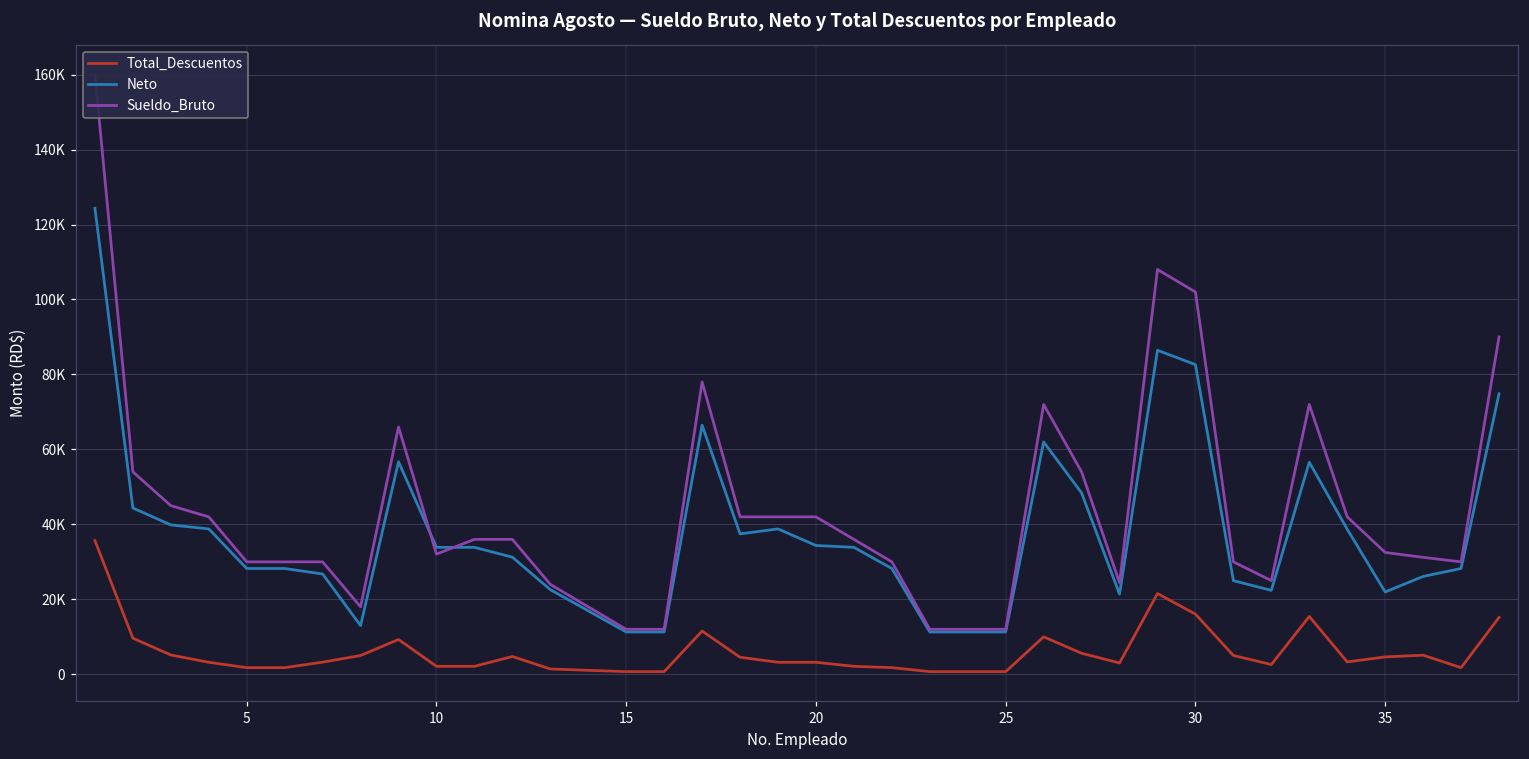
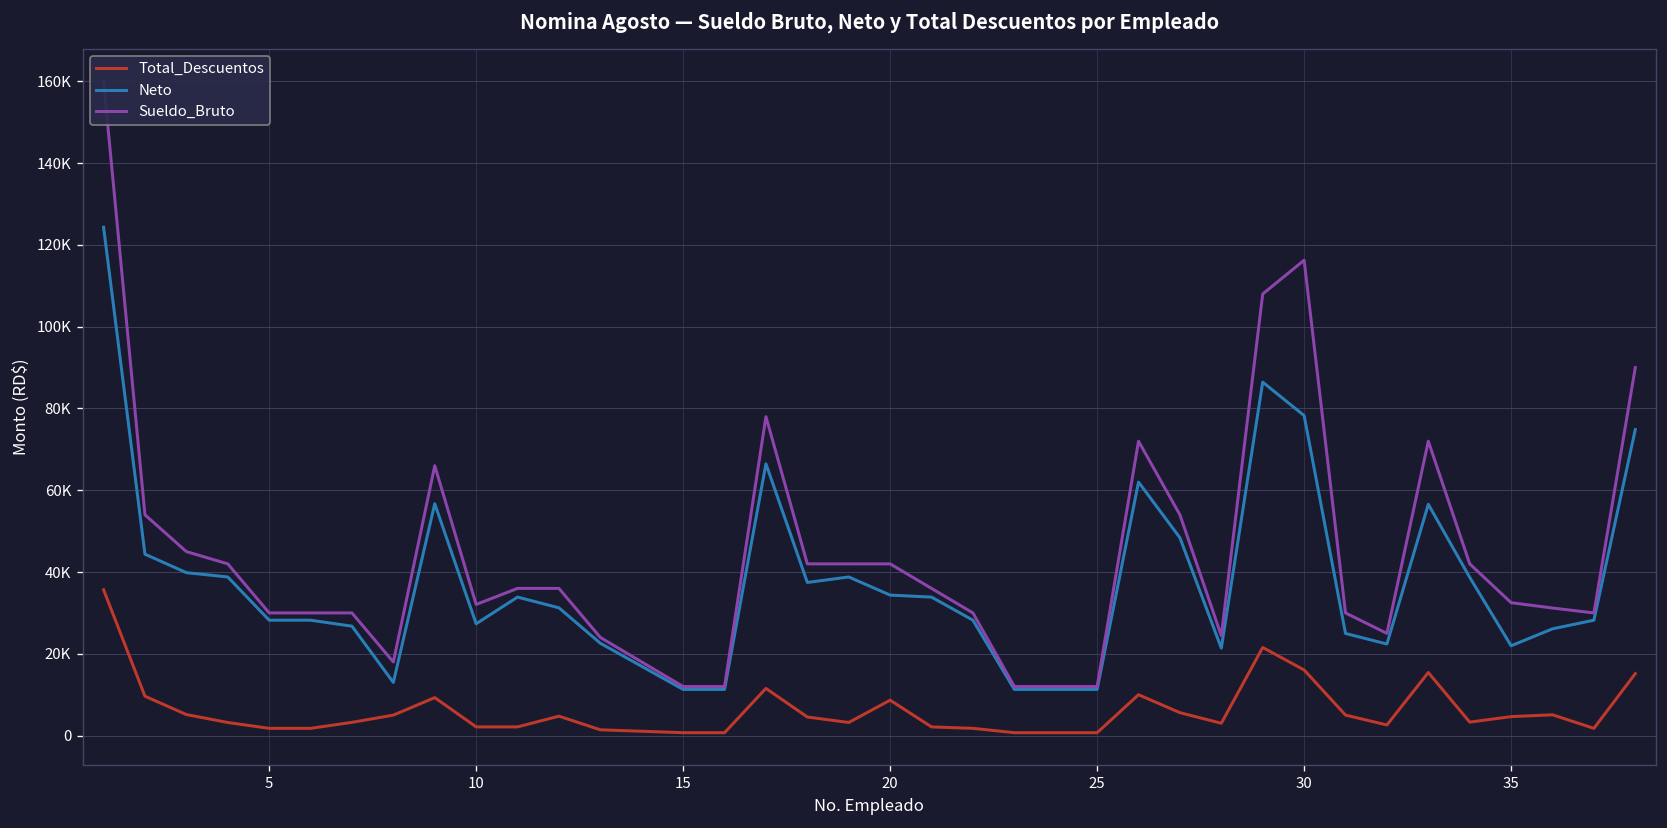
Neto, 10: 34000 -> 27000
Total_Descuentos, 20: 3000 -> 9000
Neto, 30: 83000 -> 78000
Sueldo_Bruto, 30: 102000 -> 116000
